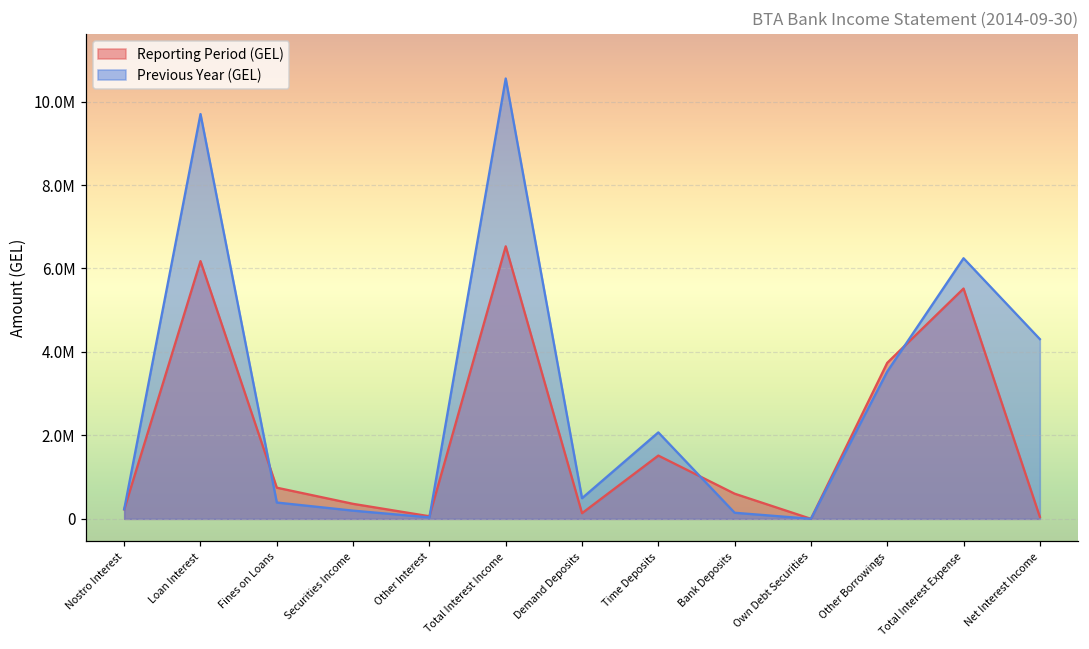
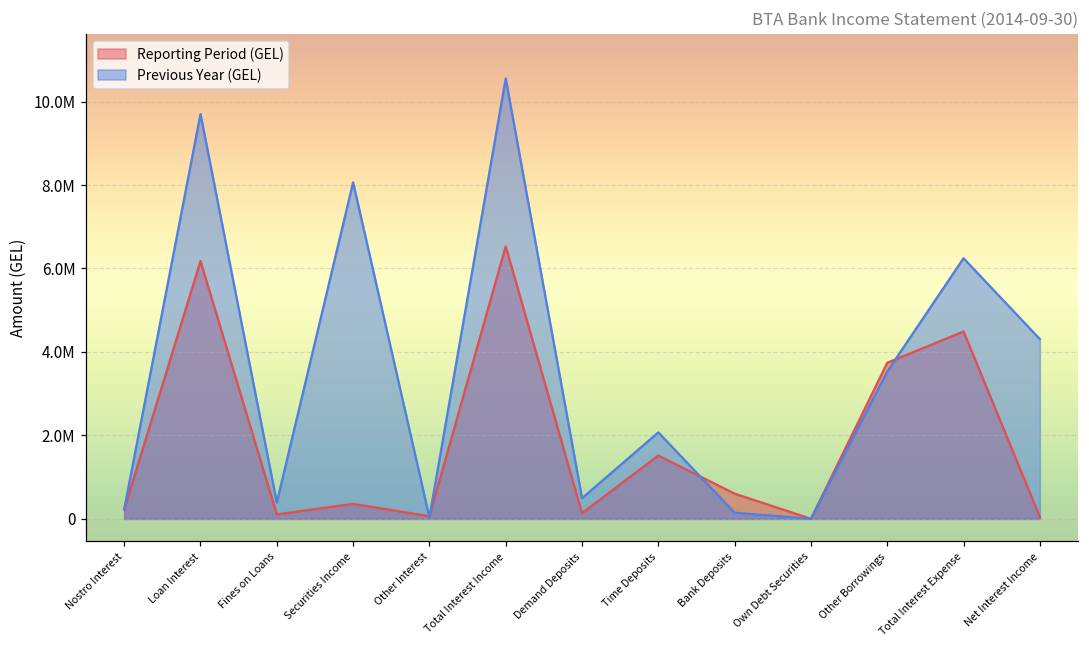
Reporting Period (GEL), Fines on Loans: 700000 -> 100000
Previous Year (GEL), Securities Income: 200000 -> 8100000
Reporting Period (GEL), Total Interest Expense: 5500000 -> 4500000
